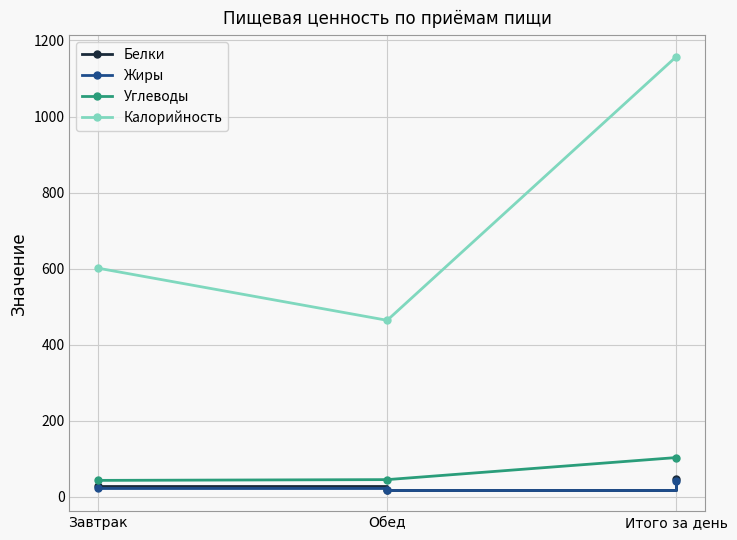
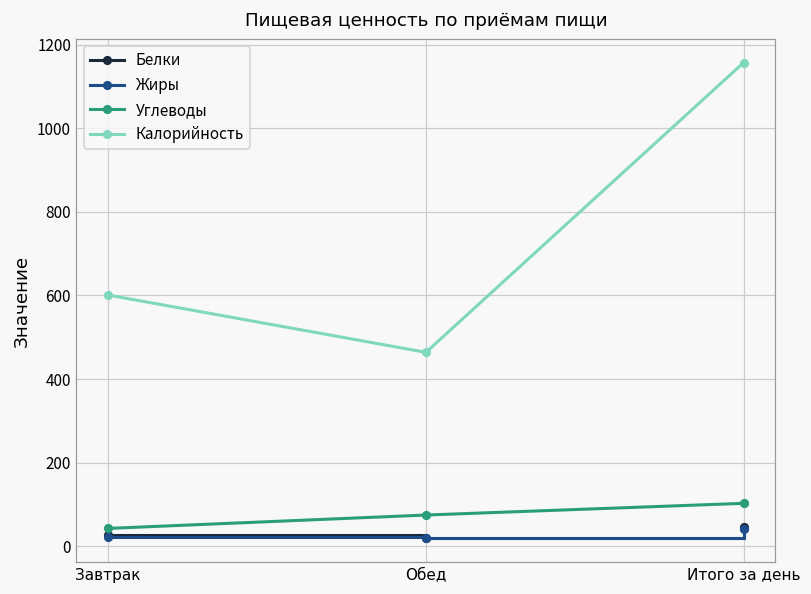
Углеводы, Обед: 50 -> 80
